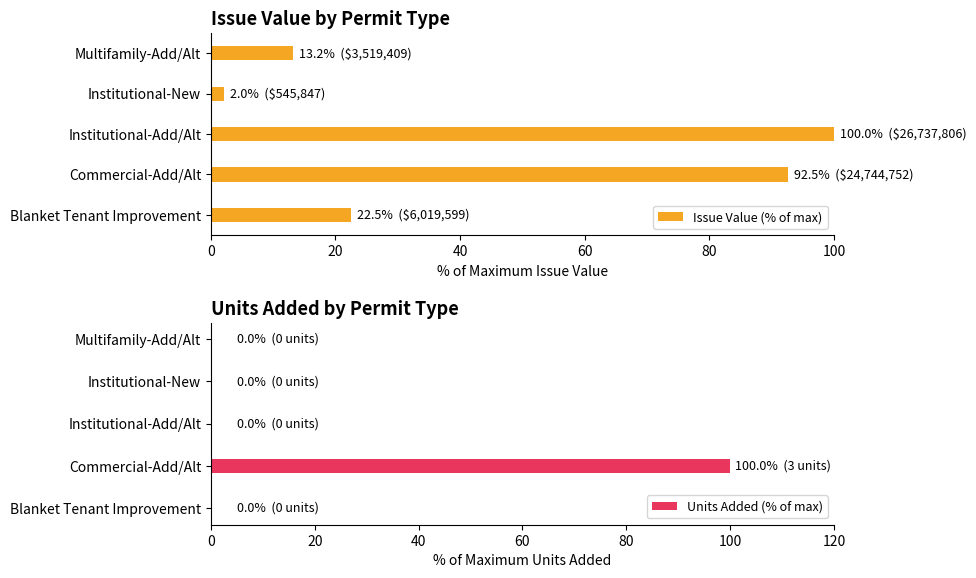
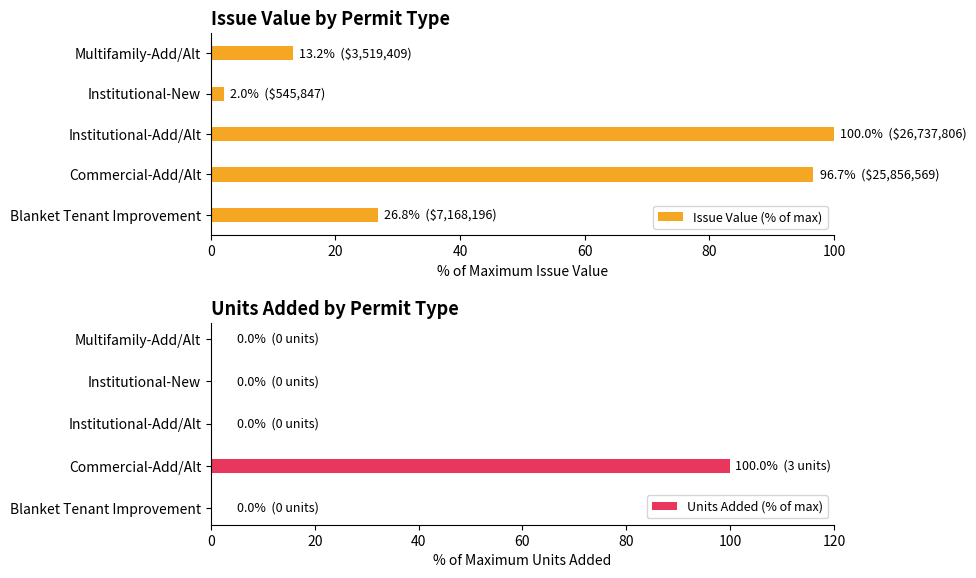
Issue Value by Permit Type, Commercial-Add/Alt: 92.5% ($24,744,752) -> 96.7% ($25,856,569)
Issue Value by Permit Type, Blanket Tenant Improvement: 22.5% ($6,019,599) -> 26.8% ($7,168,196)
